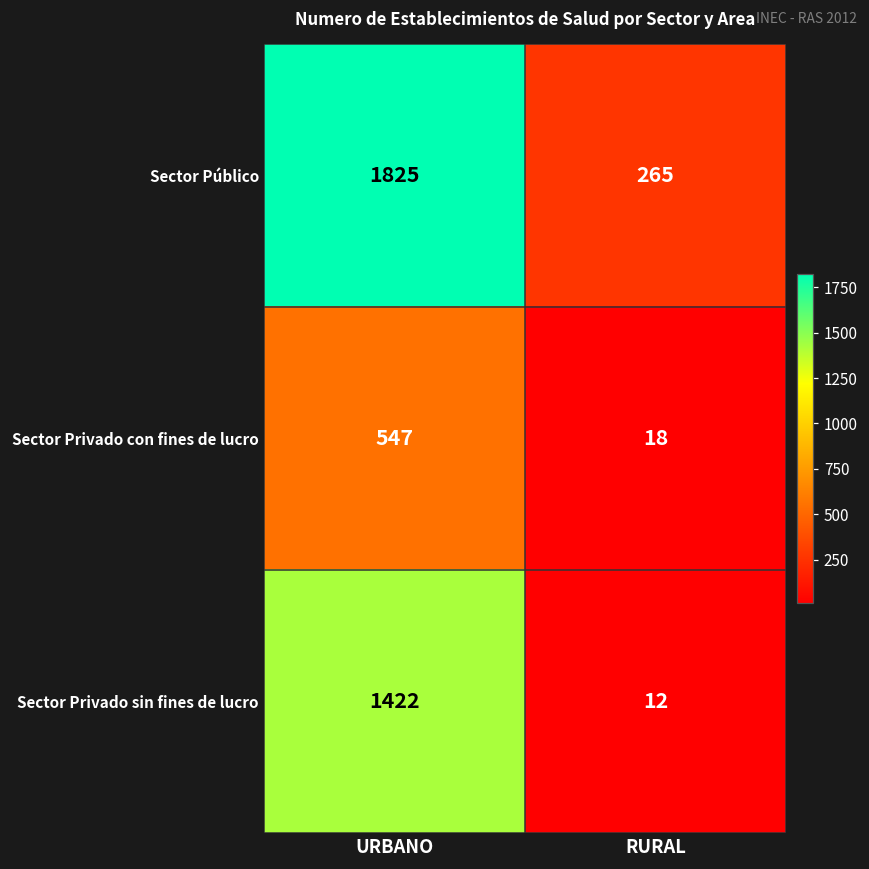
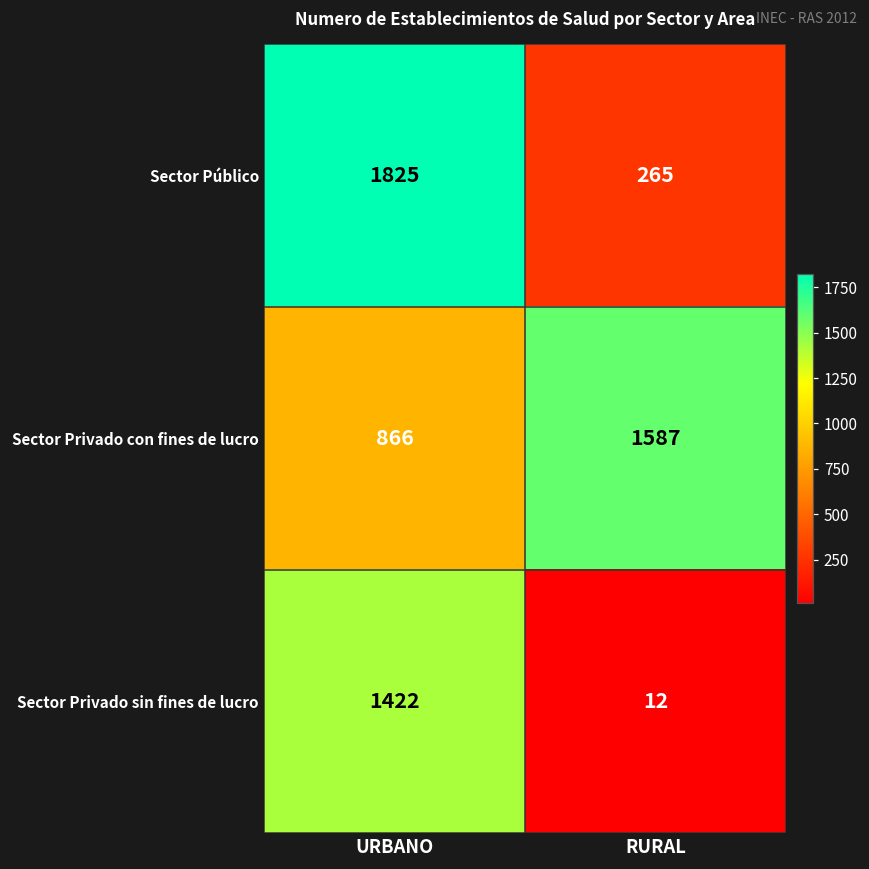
Sector Privado con fines de lucro, URBANO: 547 -> 866
Sector Privado con fines de lucro, RURAL: 18 -> 1587
